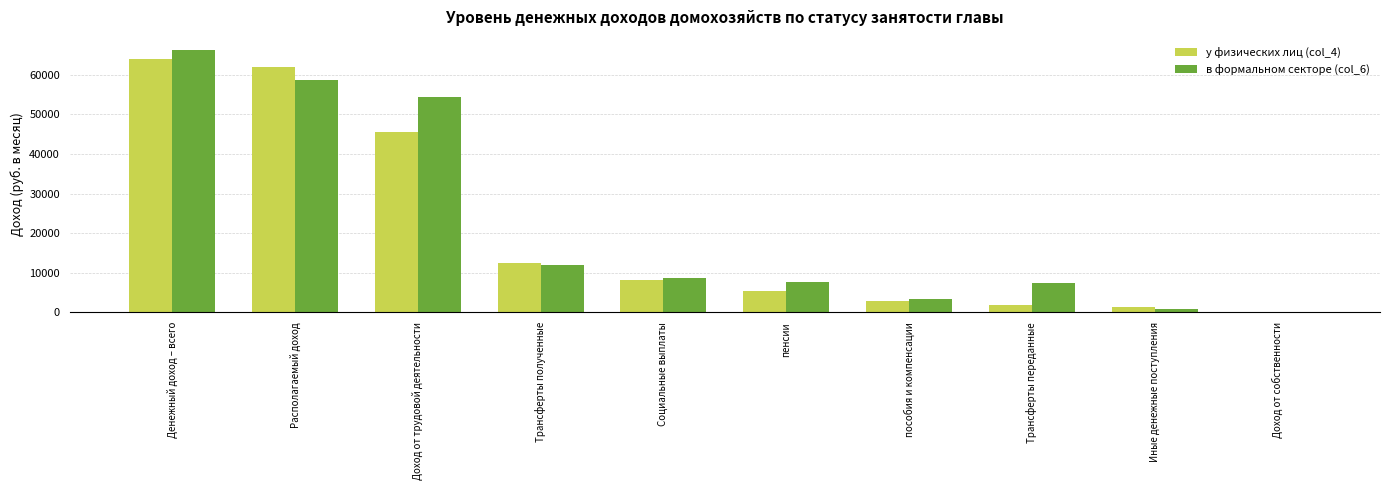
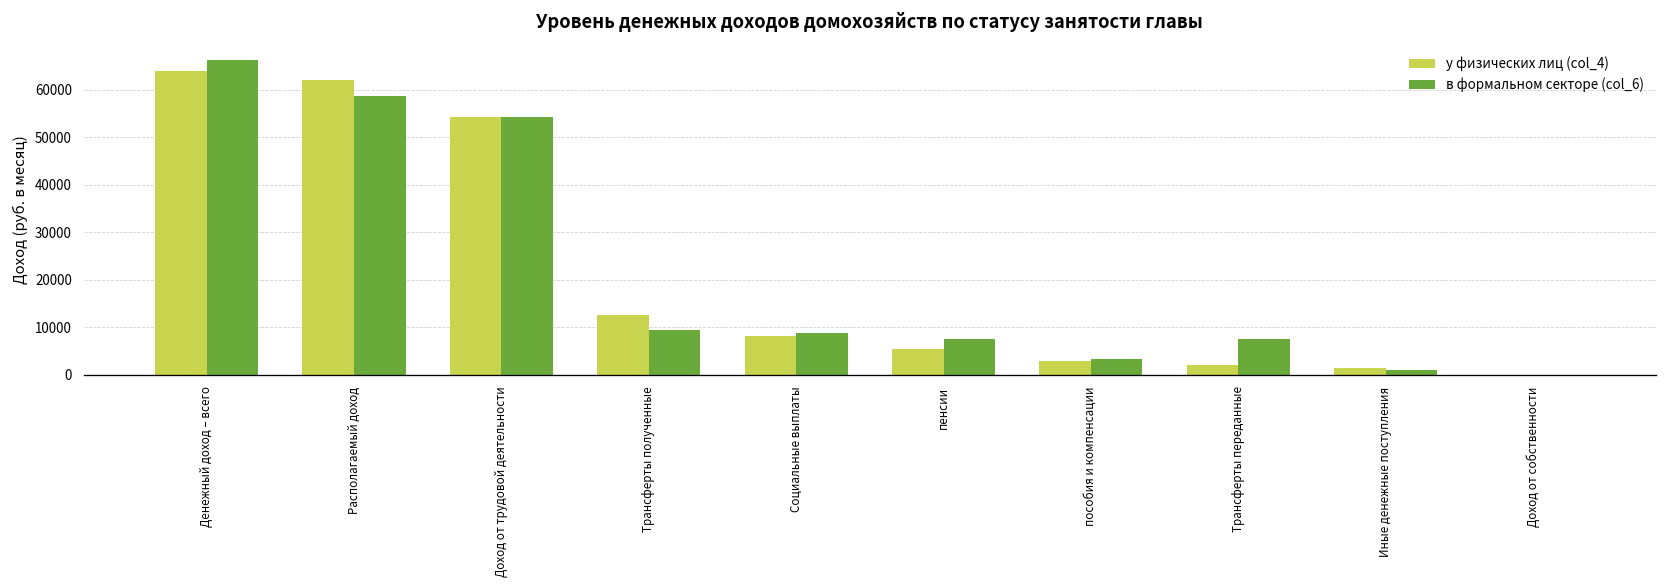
у физических лиц (col_4), Доход от трудовой деятельности: 46000 -> 54000
в формальном секторе (col_6), Трансферты полученные: 12000 -> 9000
